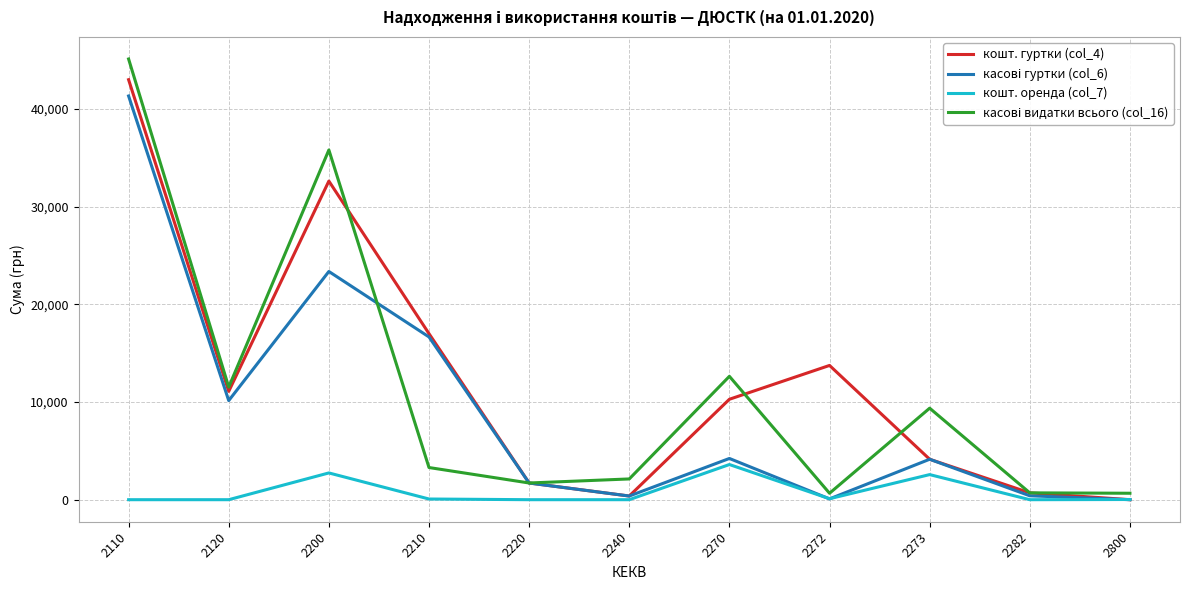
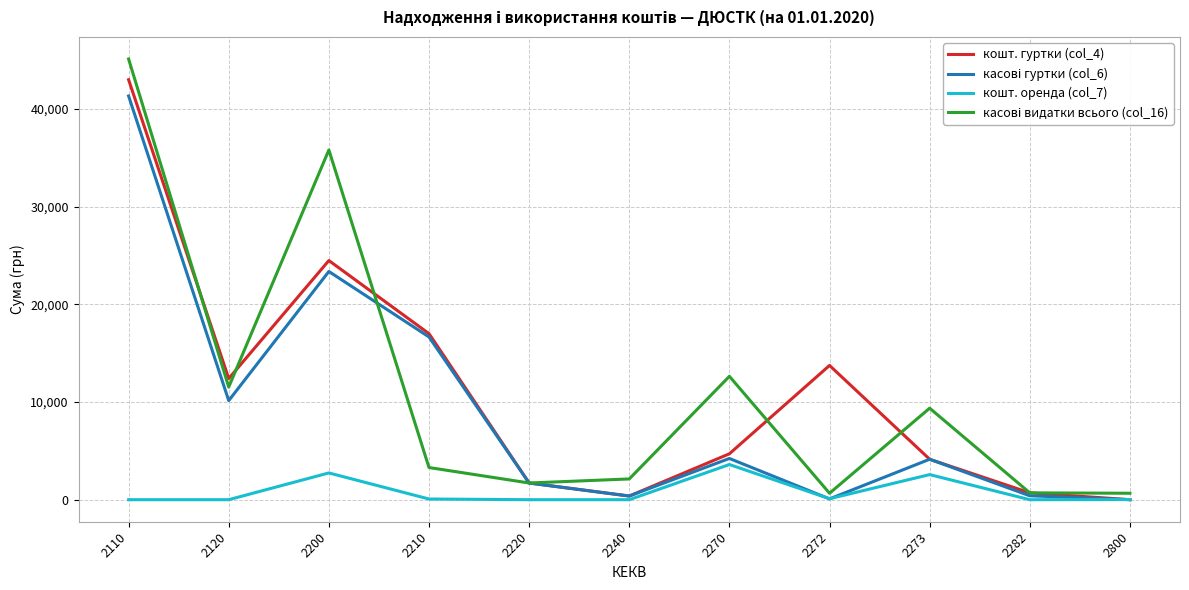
кошт. гуртки (col_4), 2120: 11,000 -> 12,000
кошт. гуртки (col_4), 2200: 33,000 -> 24,000
кошт. гуртки (col_4), 2270: 10,000 -> 5,000
